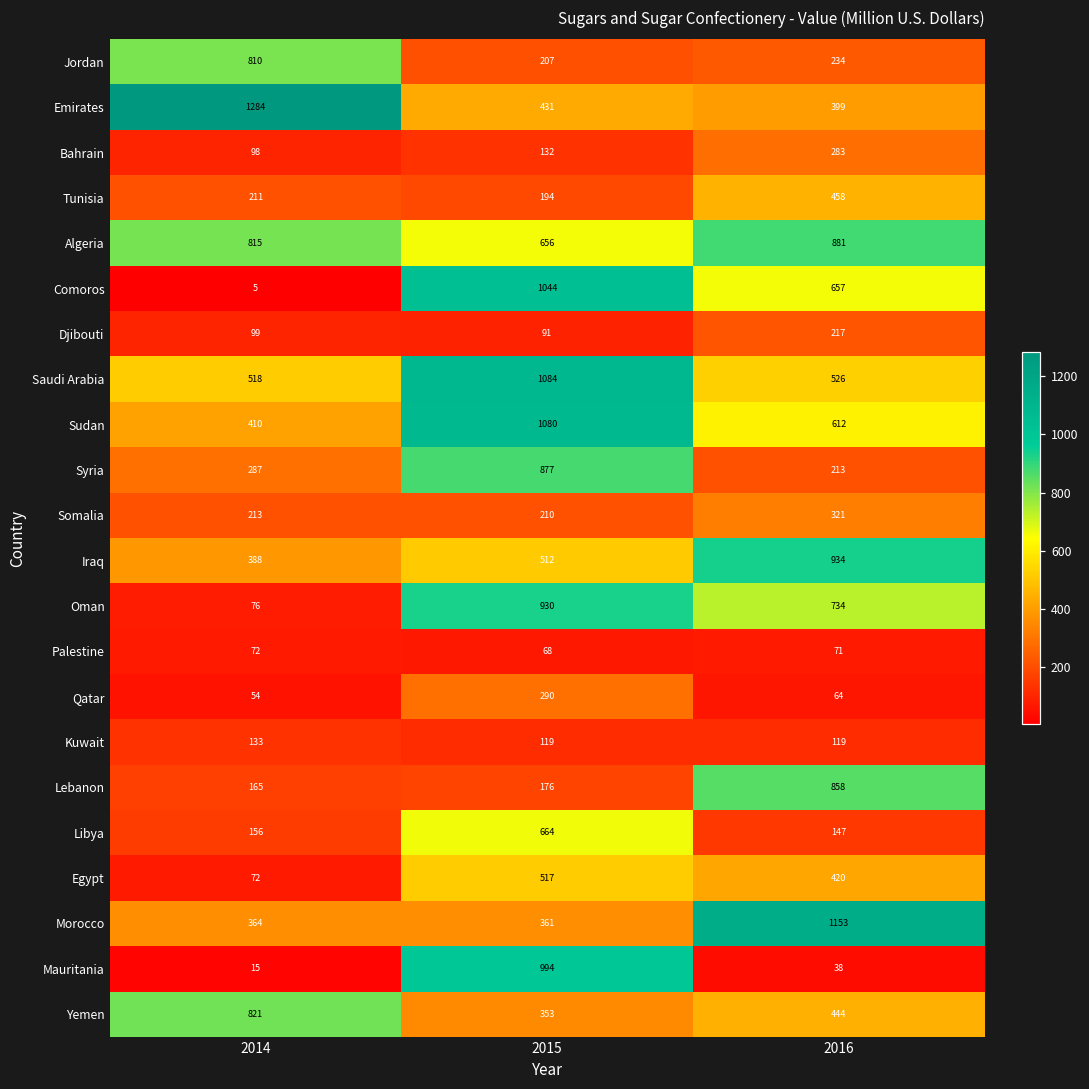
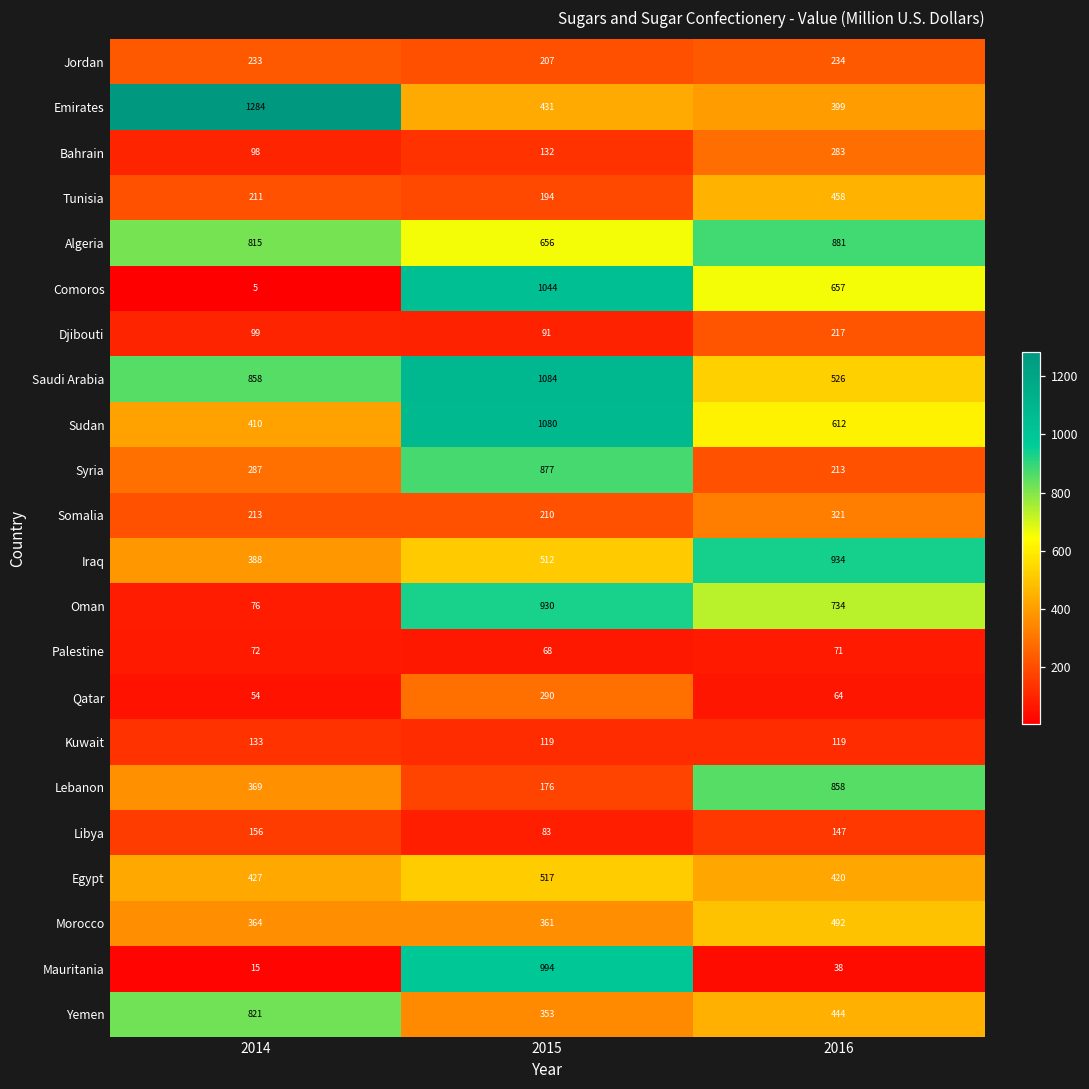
Jordan, 2014: 810 -> 233
Saudi Arabia, 2014: 518 -> 858
Lebanon, 2014: 165 -> 369
Libya, 2015: 664 -> 83
Egypt, 2014: 72 -> 427
Morocco, 2016: 1153 -> 492
